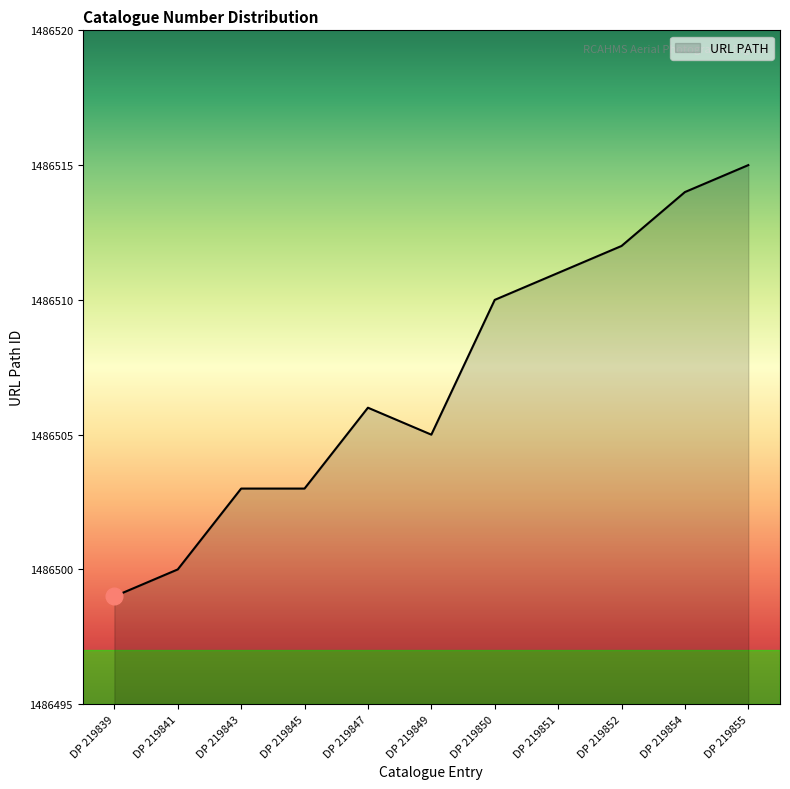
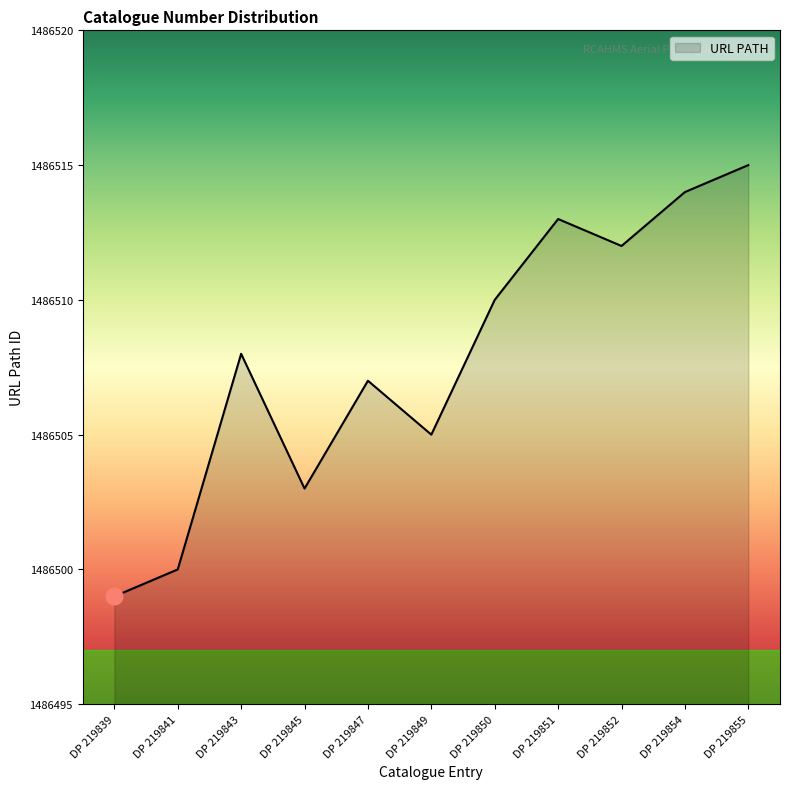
URL PATH, DP 219843: 1486503 -> 1486508
URL PATH, DP 219847: 1486506 -> 1486507
URL PATH, DP 219851: 1486511 -> 1486513
